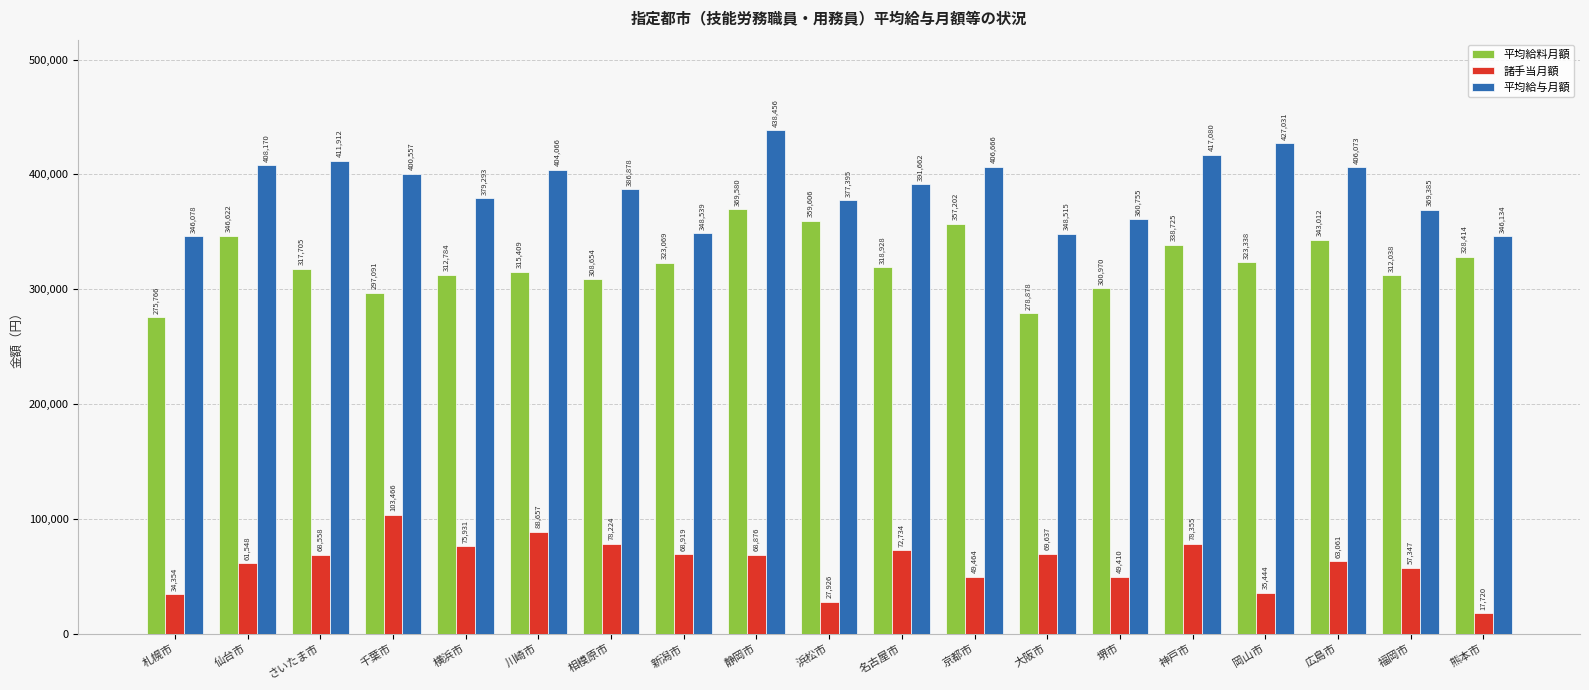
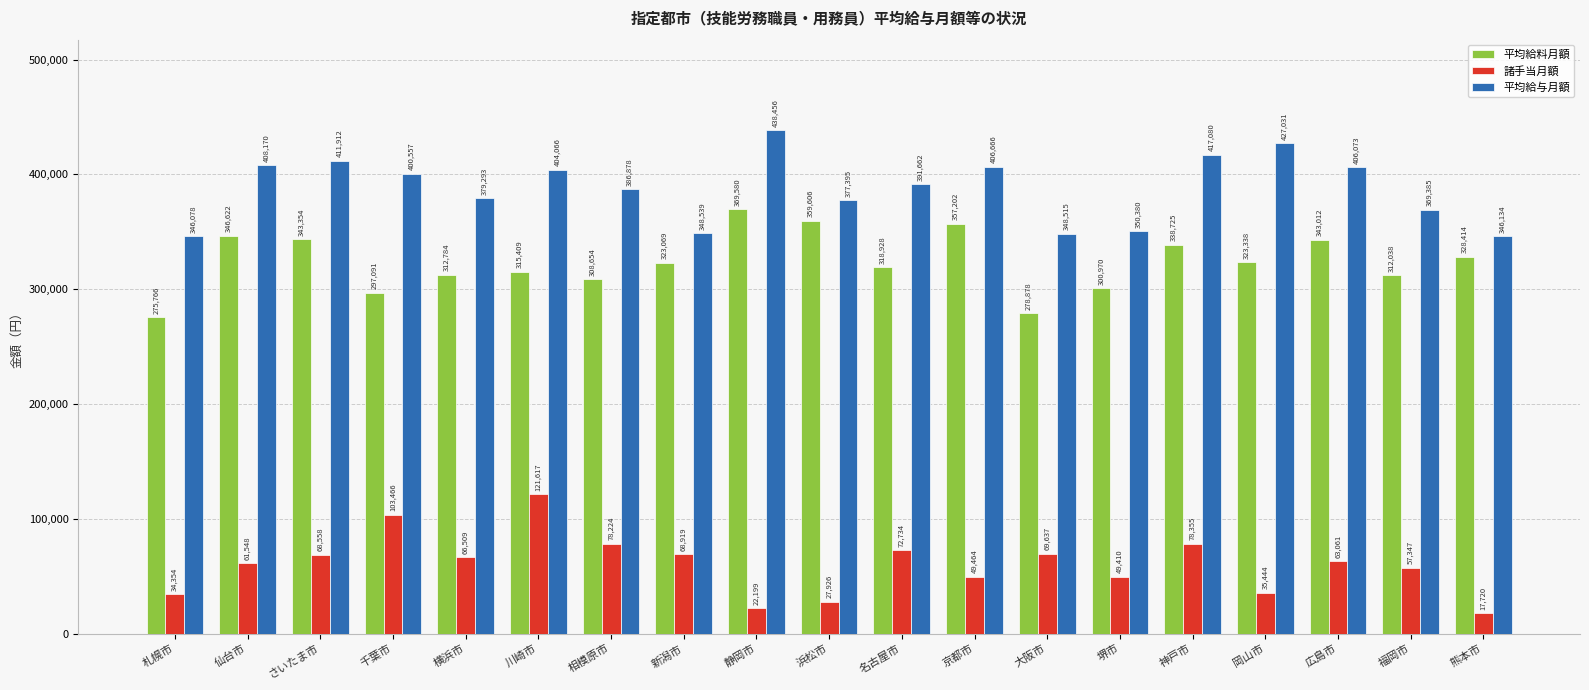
平均給料月額, さいたま市: 317,705 -> 343,354
諸手当月額, 横浜市: 75,931 -> 66,509
諸手当月額, 川崎市: 88,657 -> 121,617
諸手当月額, 静岡市: 68,876 -> 22,199
平均給与月額, 堺市: 360,755 -> 350,380
